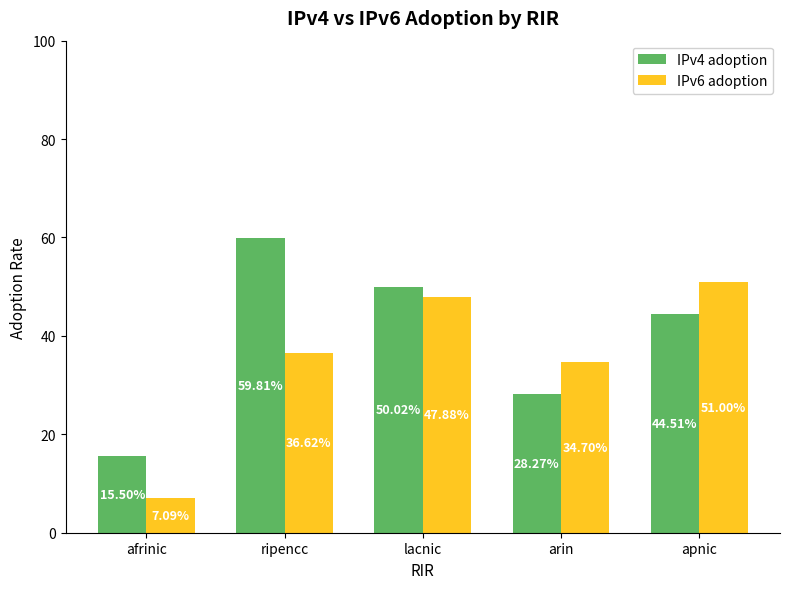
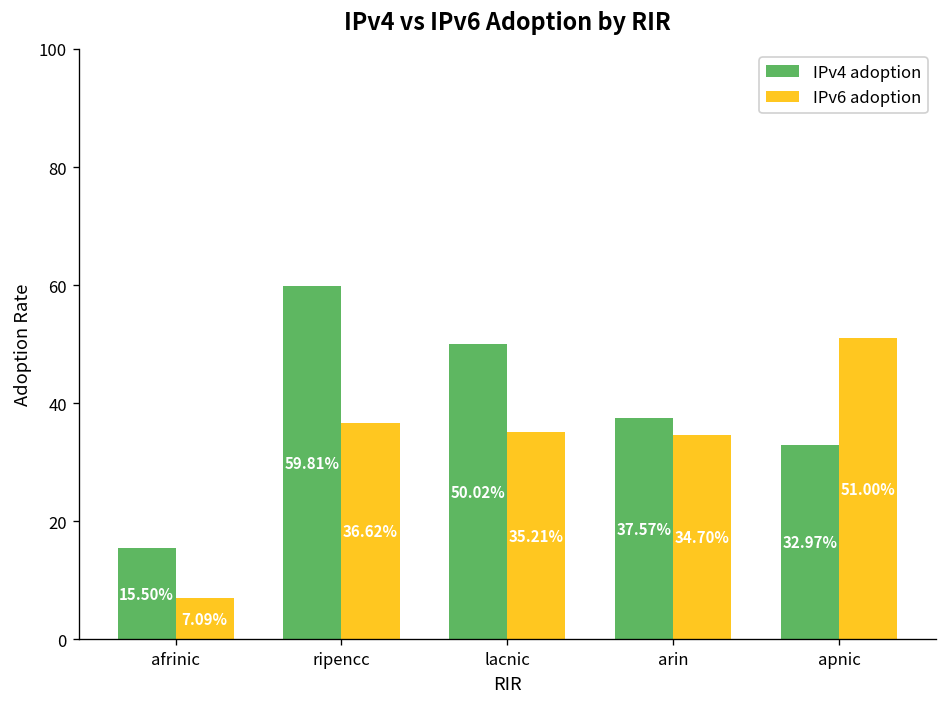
IPv6 adoption, lacnic: 47.88% -> 35.21%
IPv4 adoption, arin: 28.27% -> 37.57%
IPv4 adoption, apnic: 44.51% -> 32.97%
